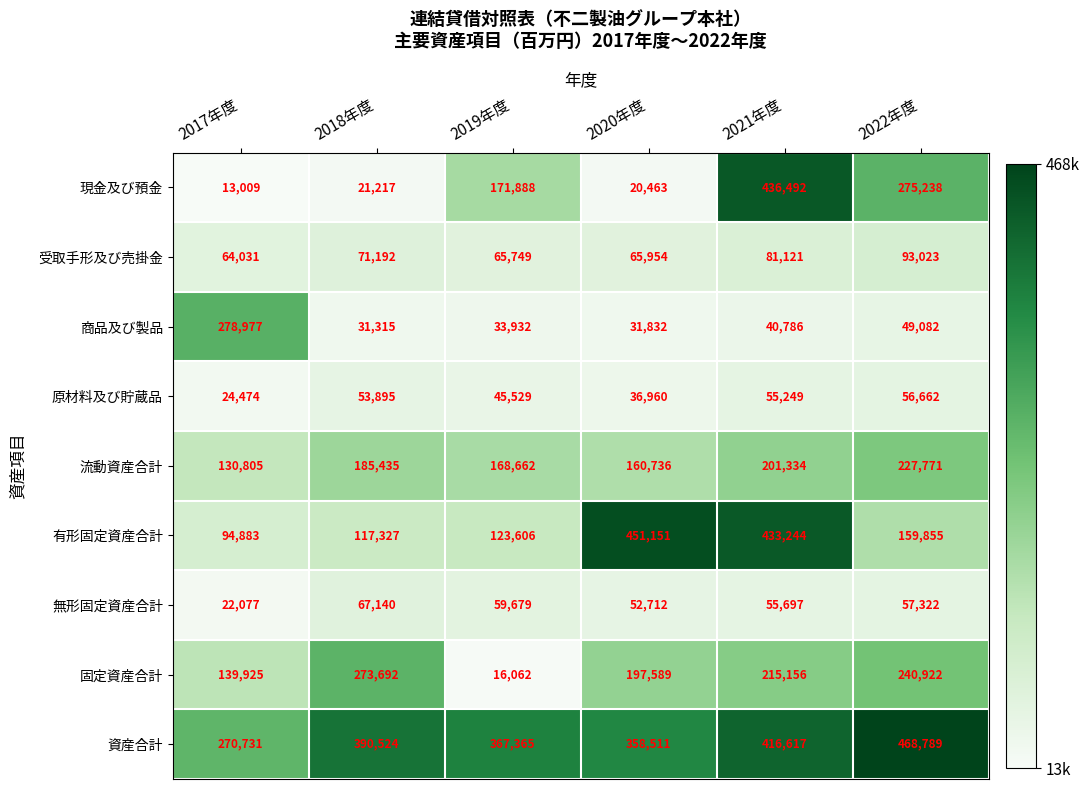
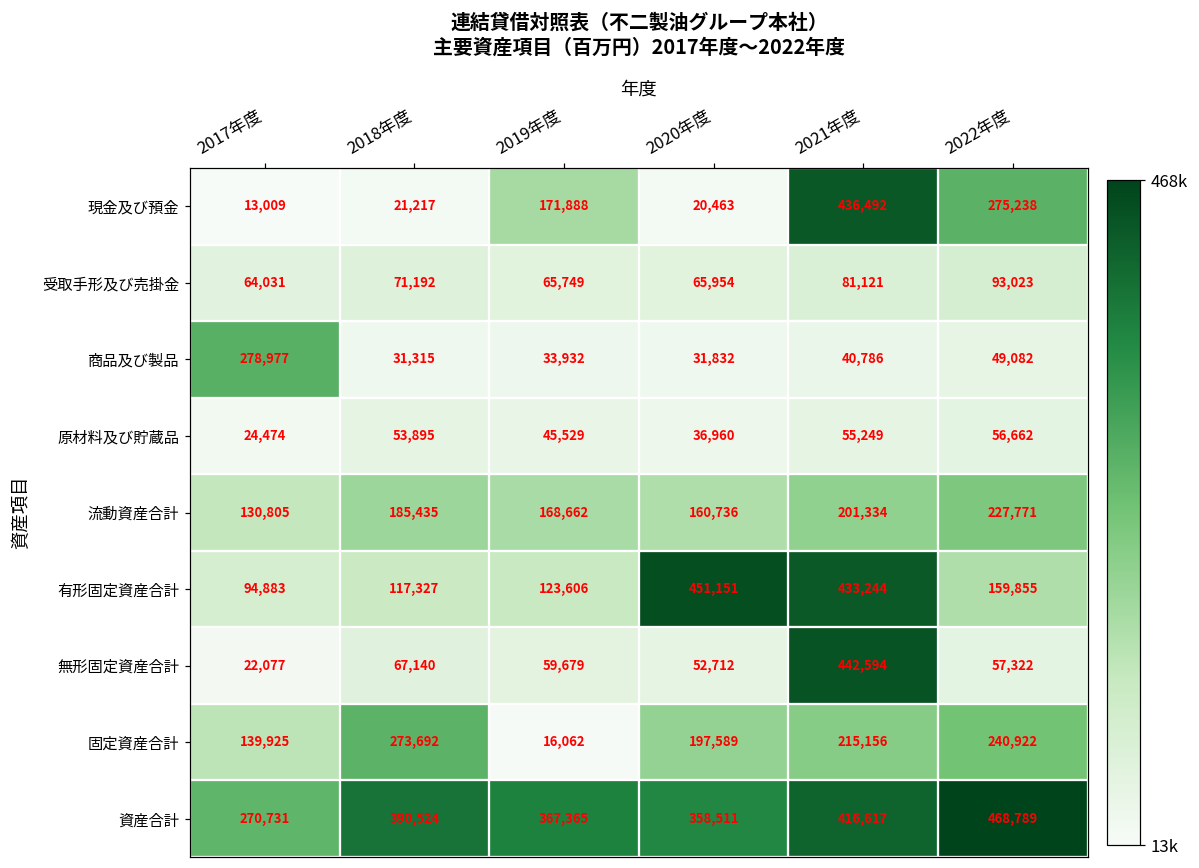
無形固定資産合計, 2021年度: 55,697 -> 442,594
